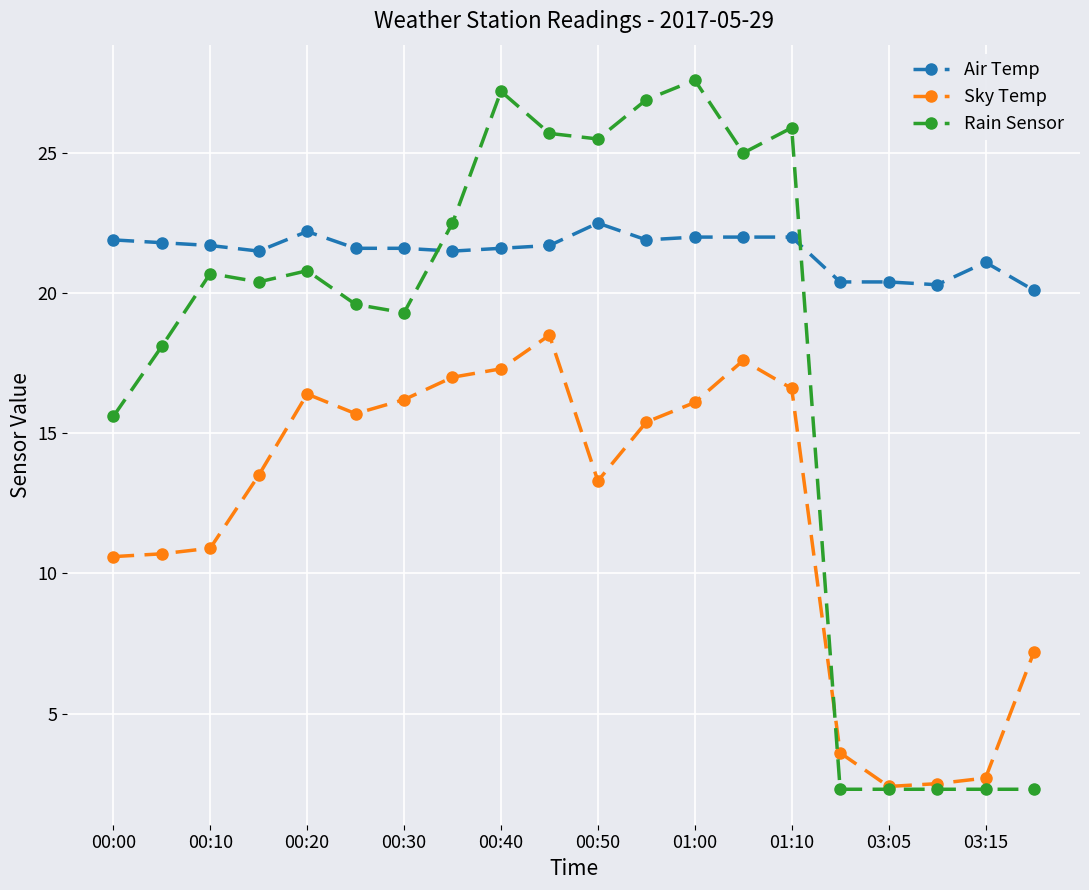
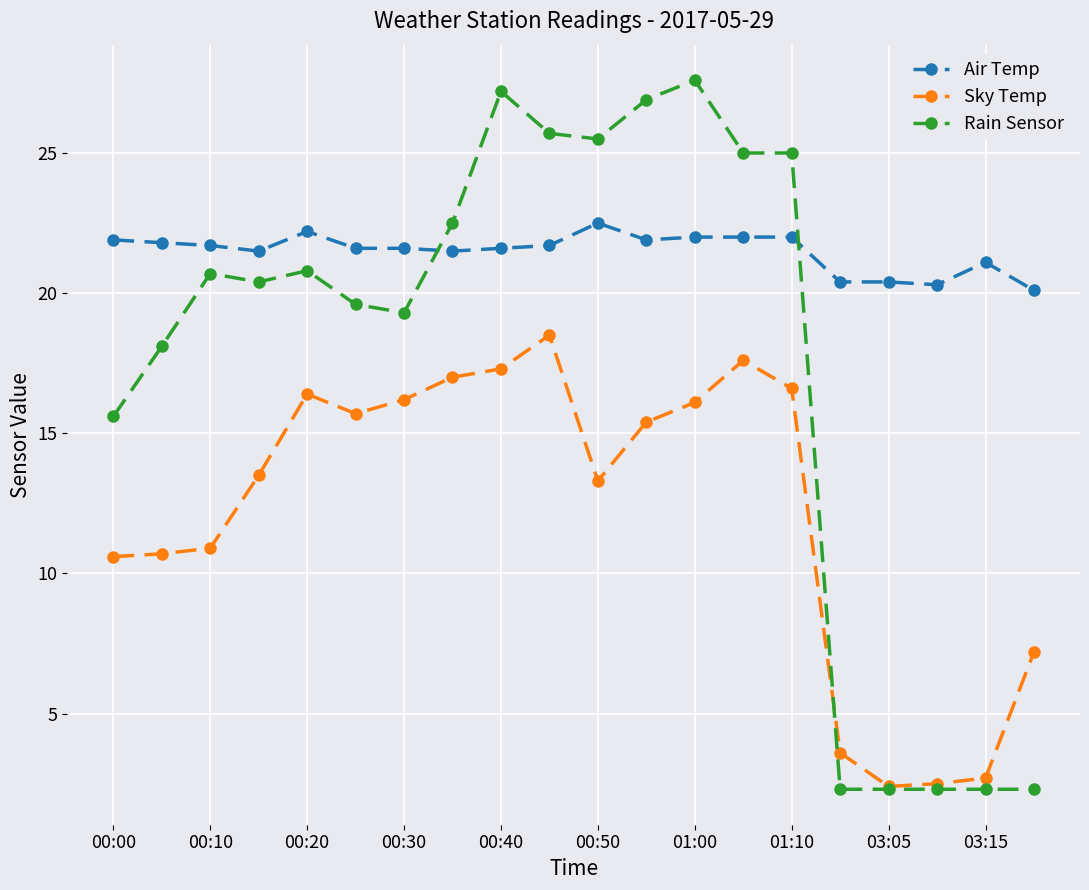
Rain Sensor, 01:10: 25.9 -> 25.0
